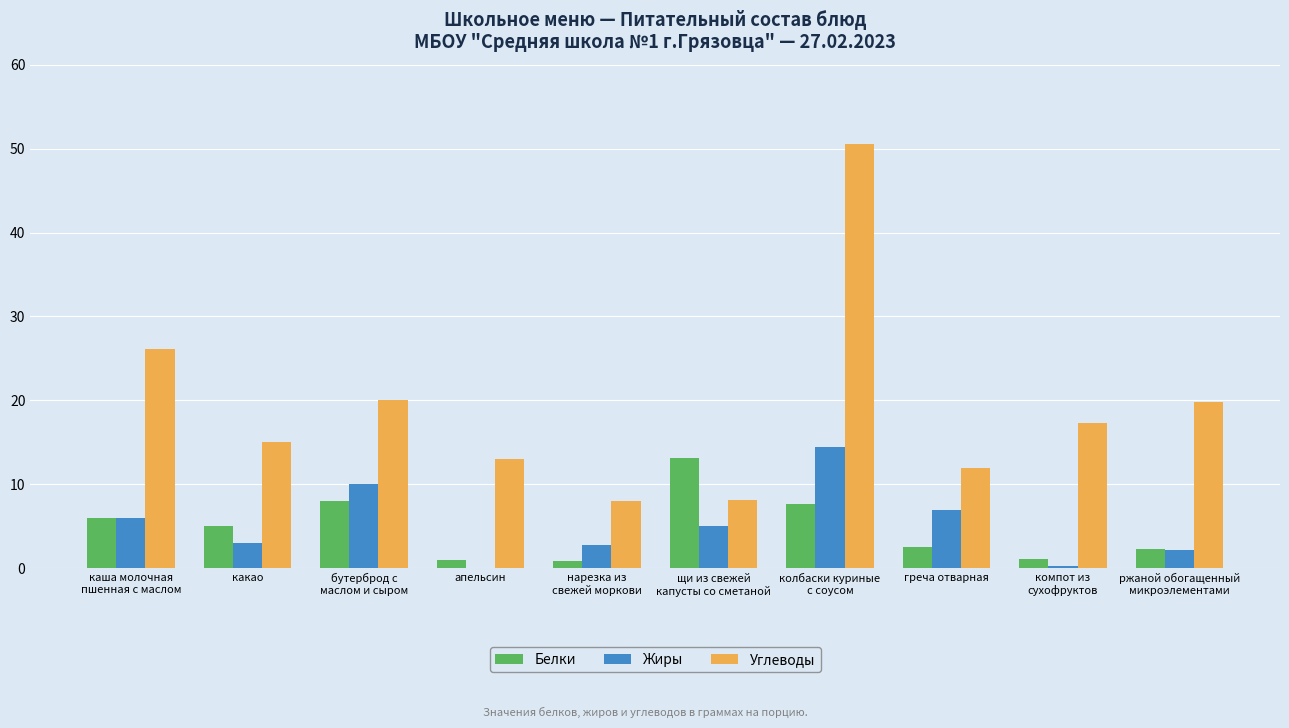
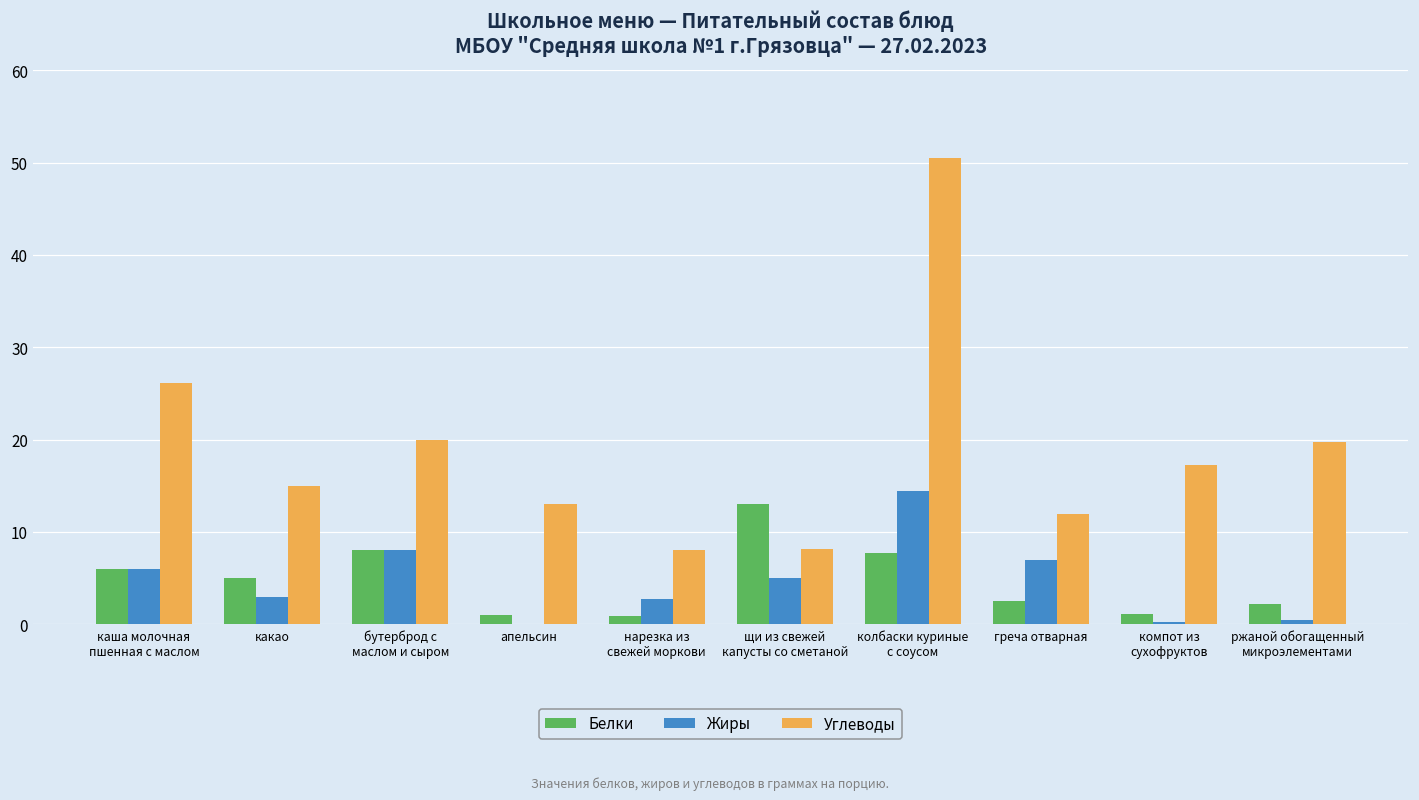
Жиры, бутерброд с маслом и сыром: 10 -> 8
Жиры, ржаной обогащенный микроэлементами: 2 -> 0
